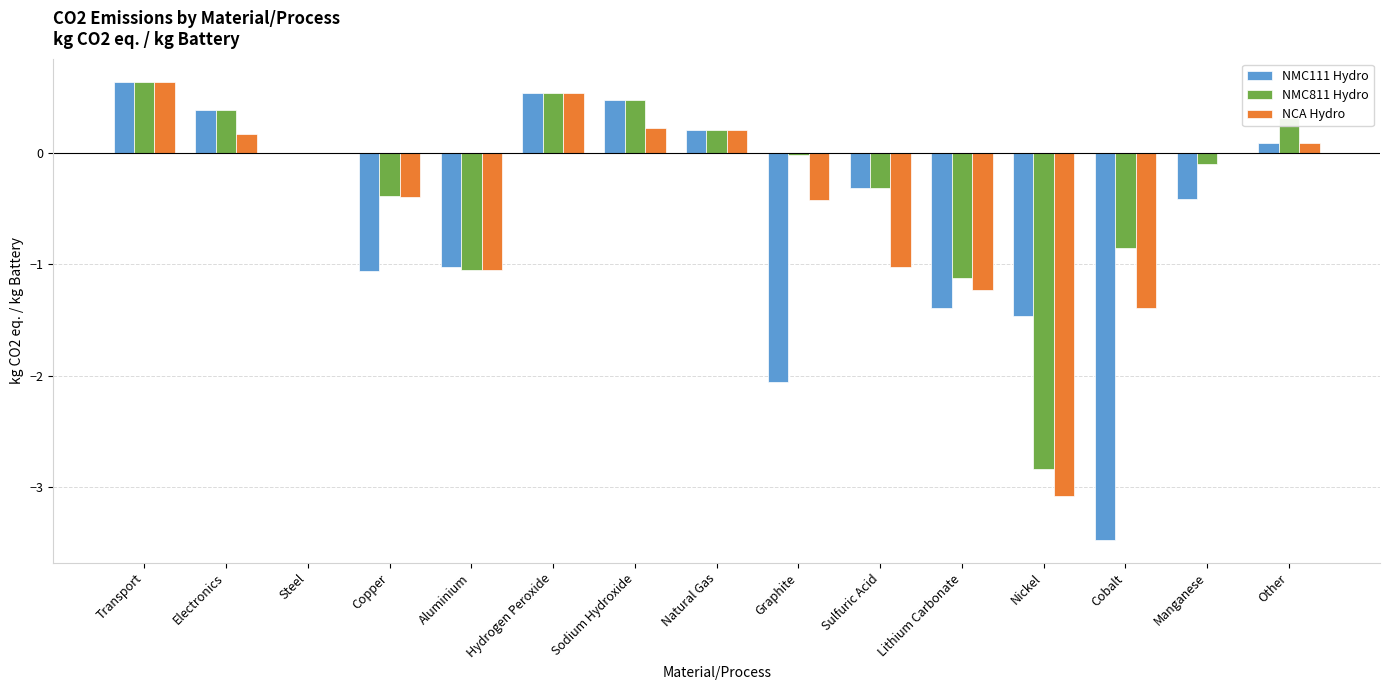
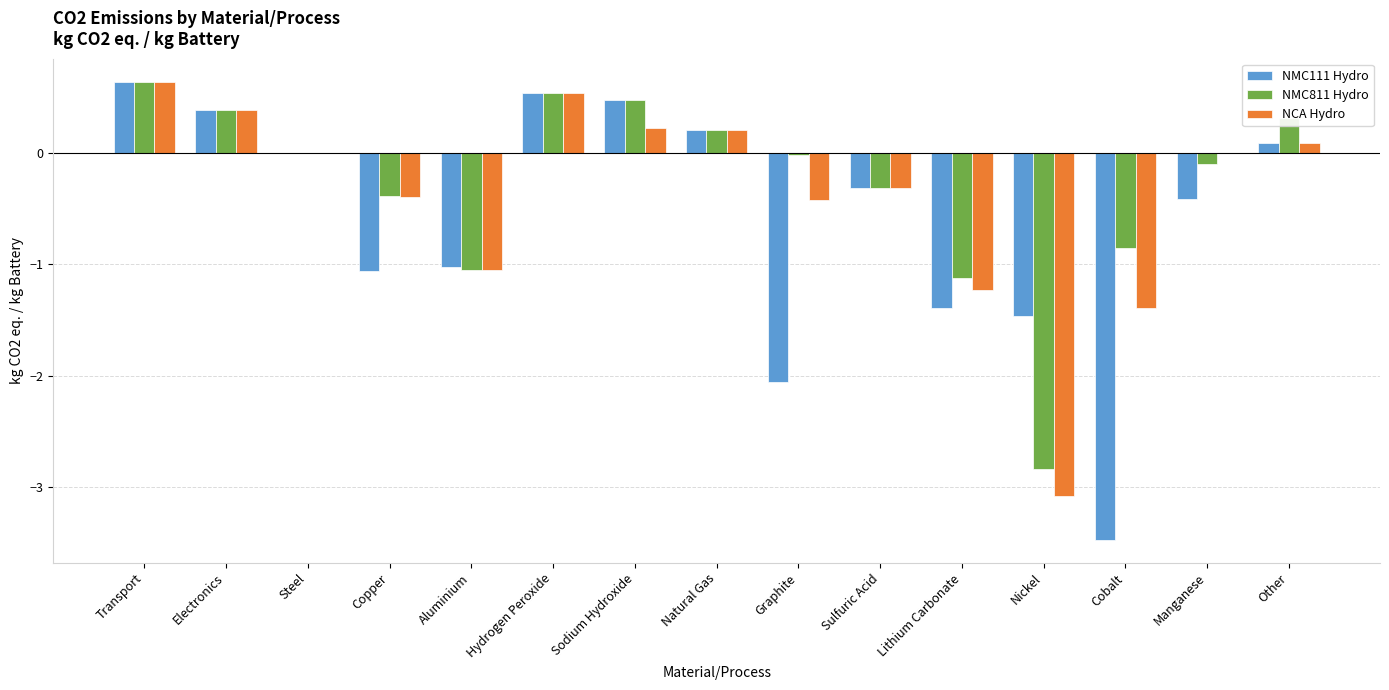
NCA Hydro, Electronics: 0.17 -> 0.39
NCA Hydro, Sulfuric Acid: -1.02 -> -0.32
